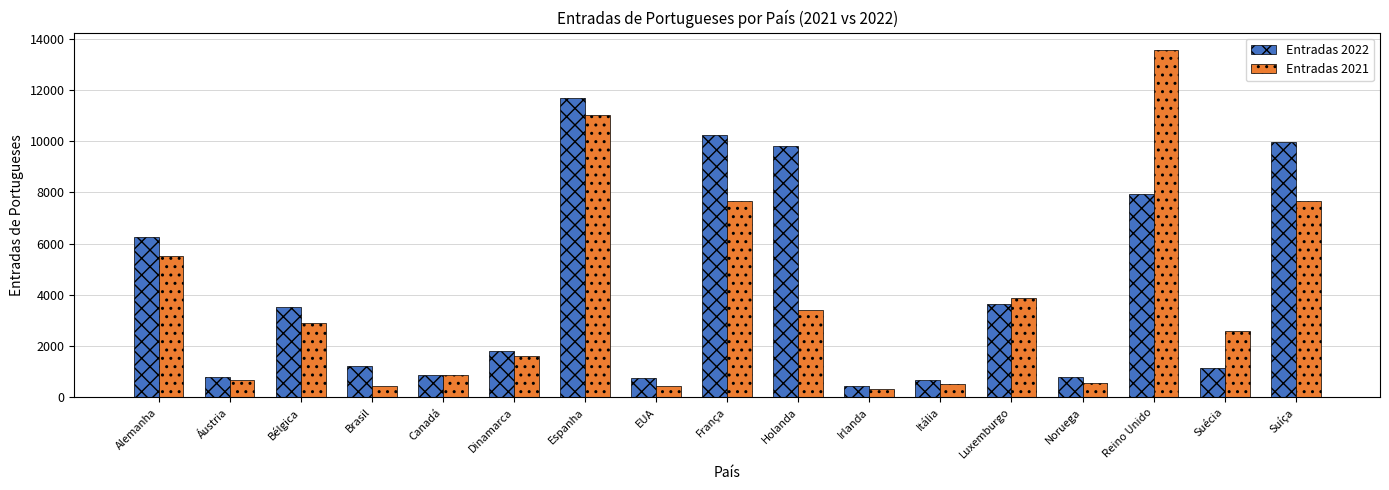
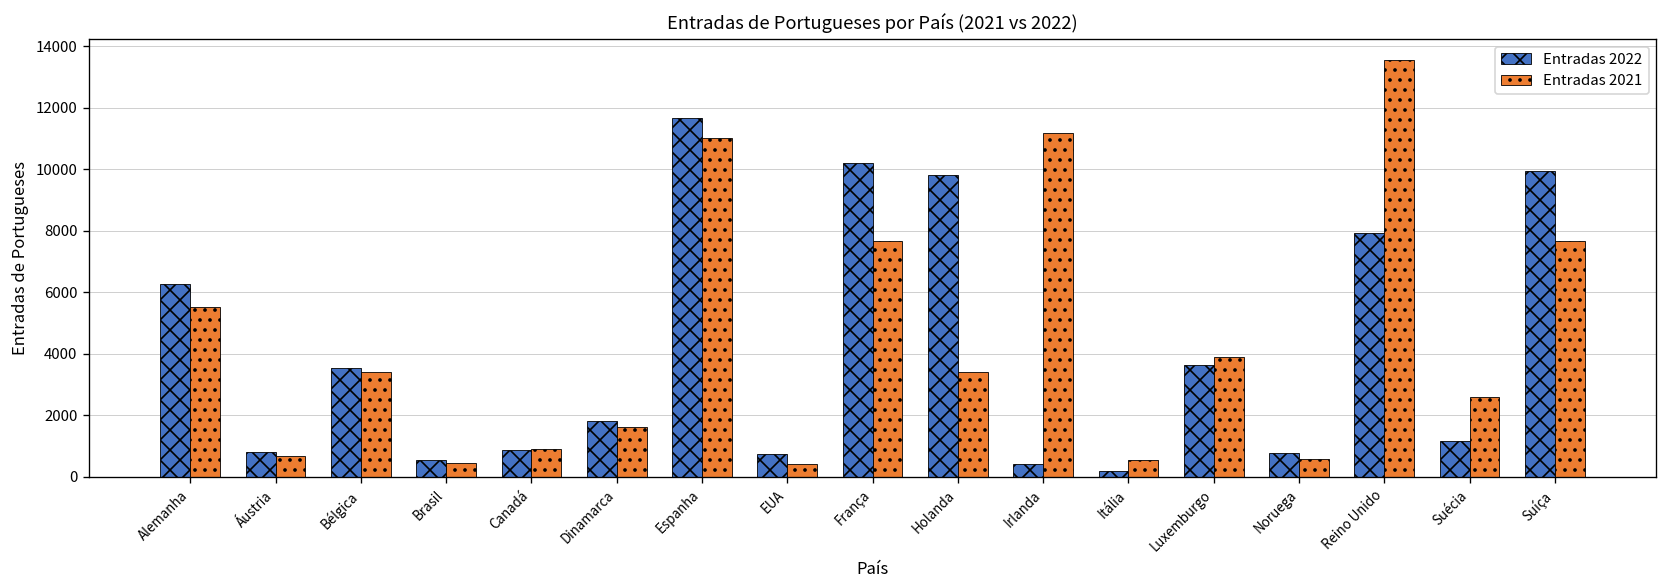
Entradas 2021, Bélgica: 2900 -> 3400
Entradas 2022, Brasil: 1200 -> 600
Entradas 2021, Irlanda: 300 -> 11200
Entradas 2022, Itália: 700 -> 200
